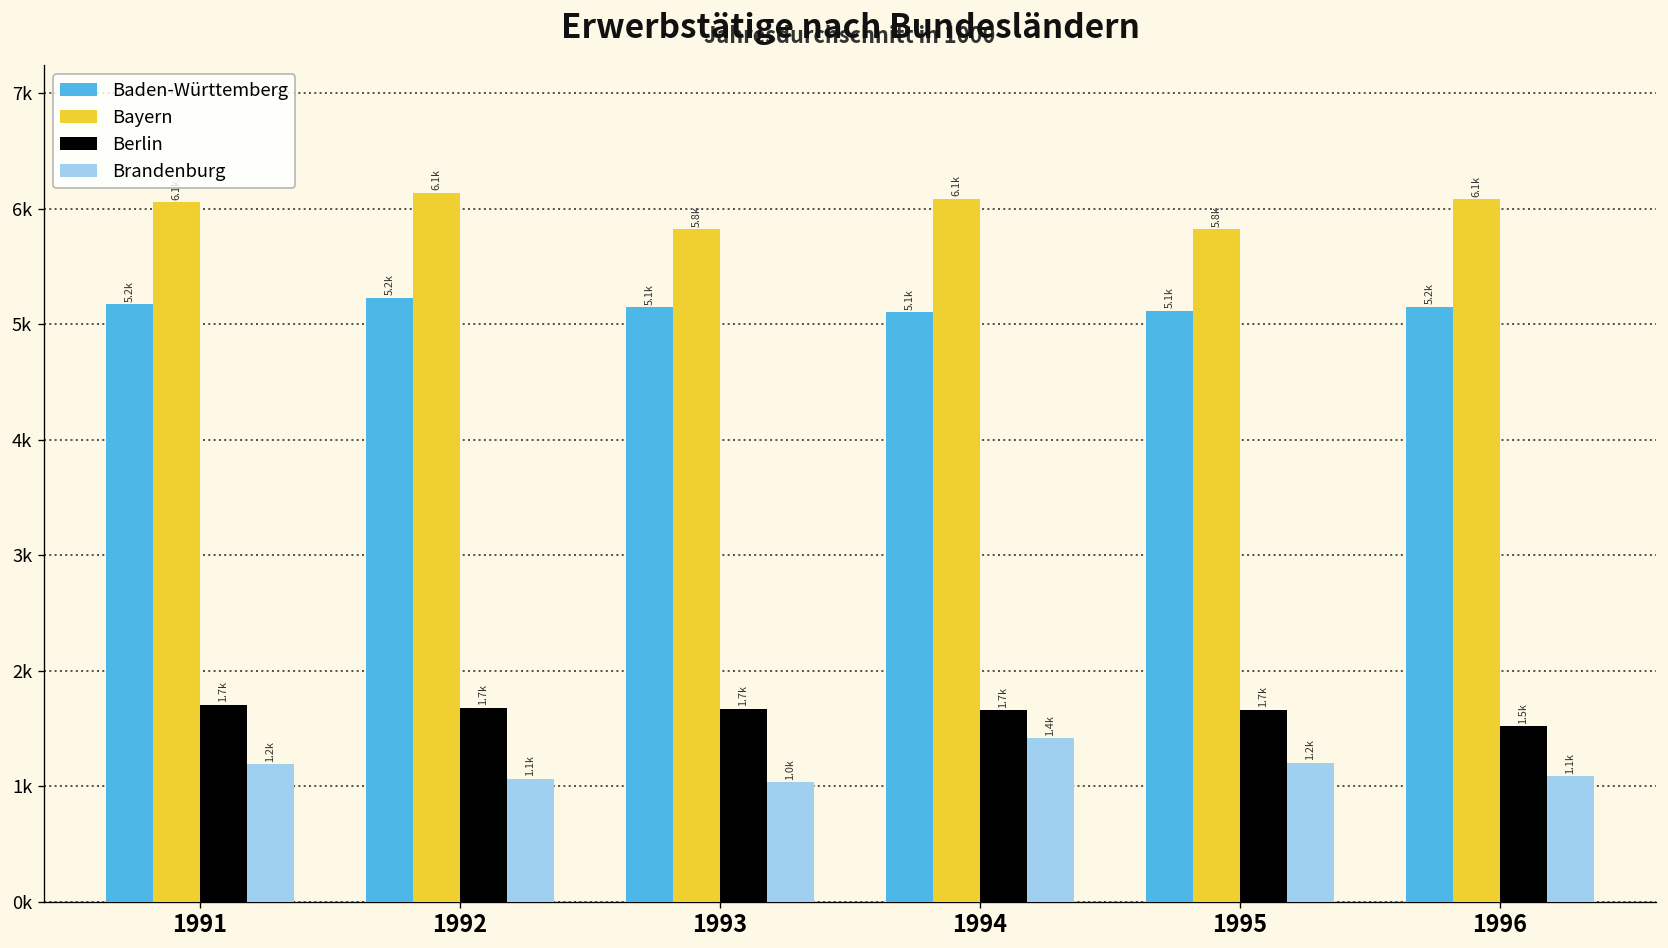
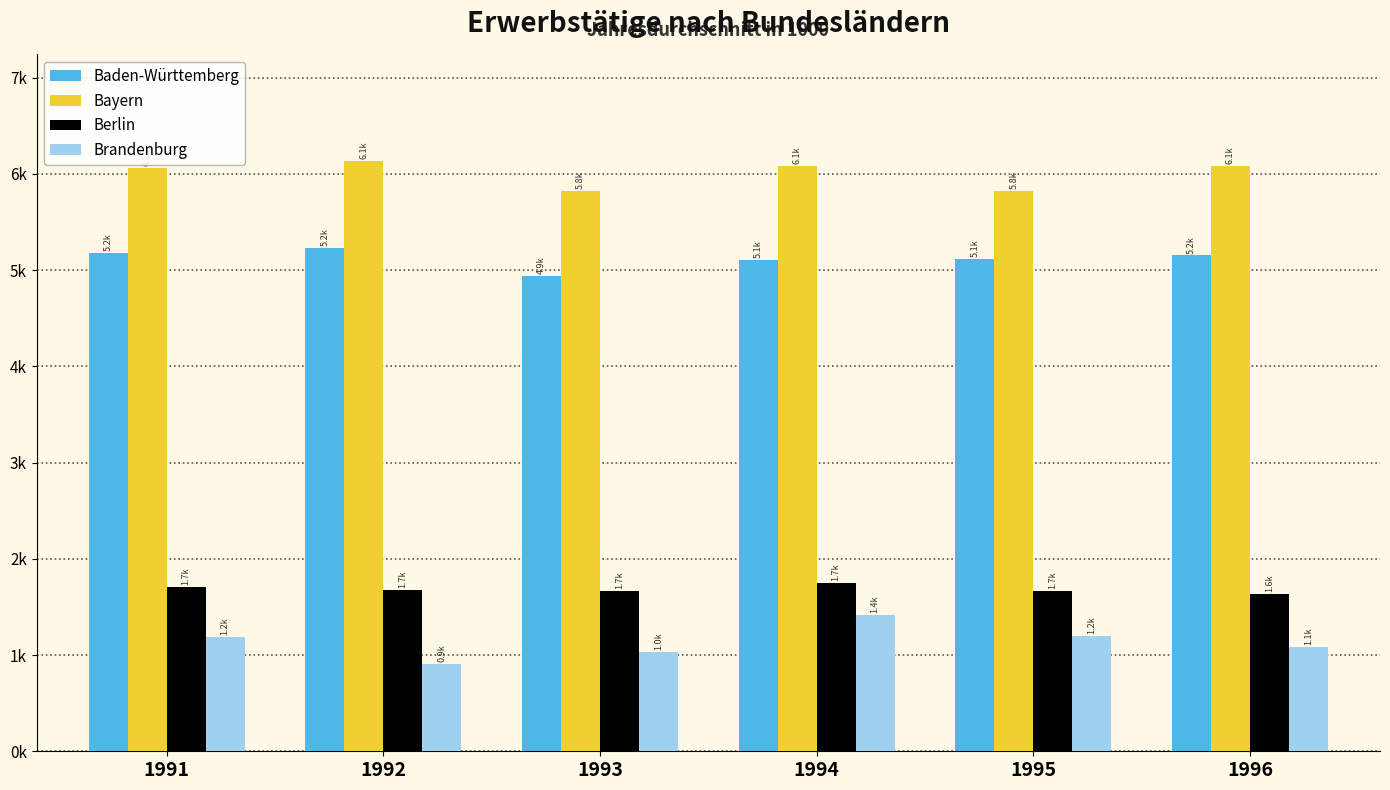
Brandenburg, 1992: 1.1k -> 0.9k
Baden-Württemberg, 1993: 5.1k -> 4.9k
Berlin, 1994: 1660 -> 1750
Berlin, 1996: 1.5k -> 1.6k
